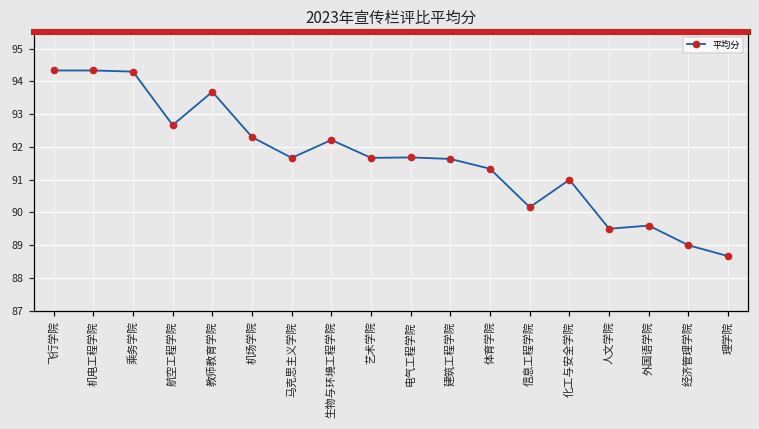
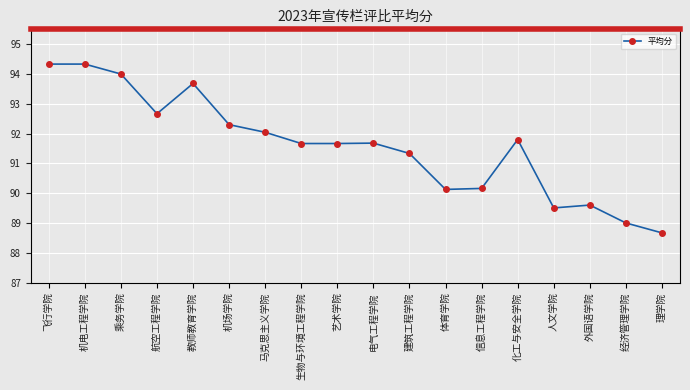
乘务学院: 94.3 -> 94.0
马克思主义学院: 91.7 -> 92.0
生物与环境工程学院: 92.2 -> 91.7
建筑工程学院: 91.6 -> 91.3
体育学院: 91.3 -> 90.1
化工与安全学院: 91.0 -> 91.8
